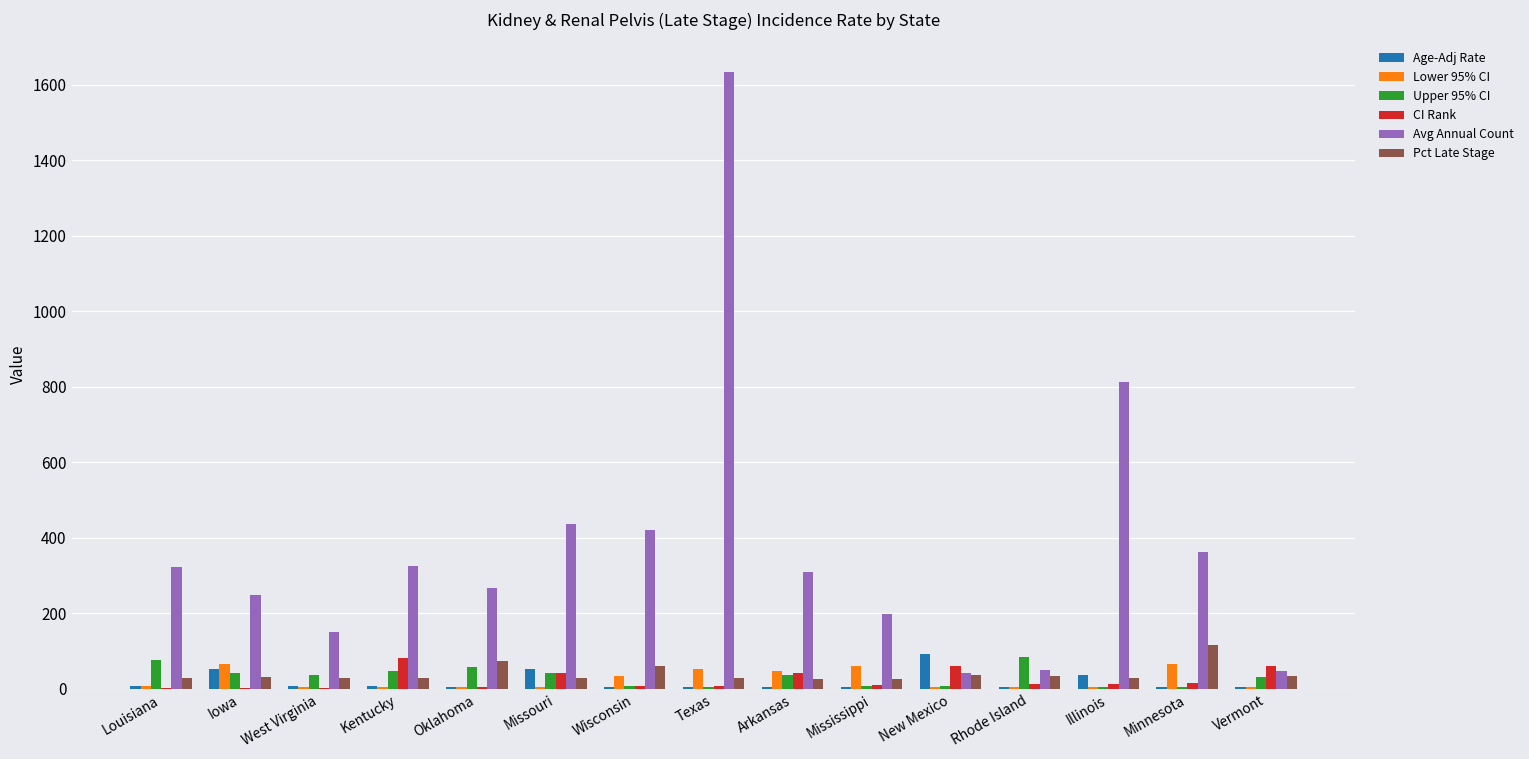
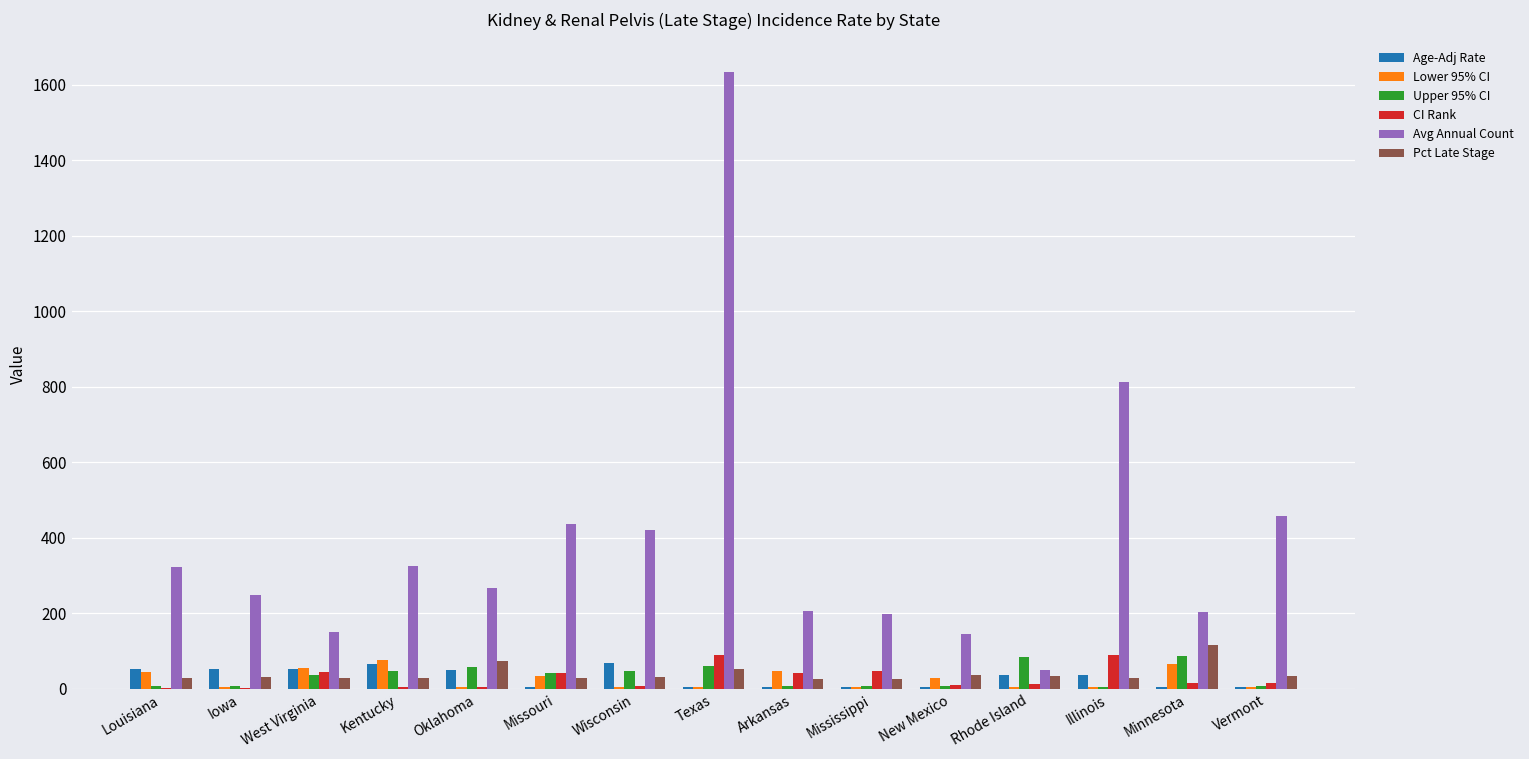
Age-Adj Rate, Louisiana: 10 -> 50
Lower 95% CI, Louisiana: 10 -> 40
Upper 95% CI, Louisiana: 80 -> 10
Lower 95% CI, Iowa: 60 -> 10
Upper 95% CI, Iowa: 40 -> 10
Age-Adj Rate, West Virginia: 10 -> 50
Lower 95% CI, West Virginia: 10 -> 50
CI Rank, West Virginia: 0 -> 40
Age-Adj Rate, Kentucky: 10 -> 70
Lower 95% CI, Kentucky: 10 -> 80
CI Rank, Kentucky: 80 -> 0
Age-Adj Rate, Oklahoma: 10 -> 50
Age-Adj Rate, Missouri: 50 -> 10
Lower 95% CI, Missouri: 10 -> 30
Age-Adj Rate, Wisconsin: 10 -> 70
Lower 95% CI, Wisconsin: 30 -> 10
Upper 95% CI, Wisconsin: 10 -> 50
Pct Late Stage, Wisconsin: 60 -> 30
Lower 95% CI, Texas: 50 -> 10
Upper 95% CI, Texas: 10 -> 60
CI Rank, Texas: 10 -> 90
Pct Late Stage, Texas: 30 -> 50
Upper 95% CI, Arkansas: 40 -> 10
Avg Annual Count, Arkansas: 310 -> 210
Lower 95% CI, Mississippi: 60 -> 10
CI Rank, Mississippi: 10 -> 50
Age-Adj Rate, New Mexico: 90 -> 10
Lower 95% CI, New Mexico: 10 -> 30
CI Rank, New Mexico: 60 -> 10
Avg Annual Count, New Mexico: 40 -> 140
Age-Adj Rate, Rhode Island: 10 -> 40
CI Rank, Illinois: 10 -> 90
Upper 95% CI, Minnesota: 10 -> 90
Avg Annual Count, Minnesota: 360 -> 200
Upper 95% CI, Vermont: 30 -> 10
CI Rank, Vermont: 60 -> 20
Avg Annual Count, Vermont: 50 -> 460
